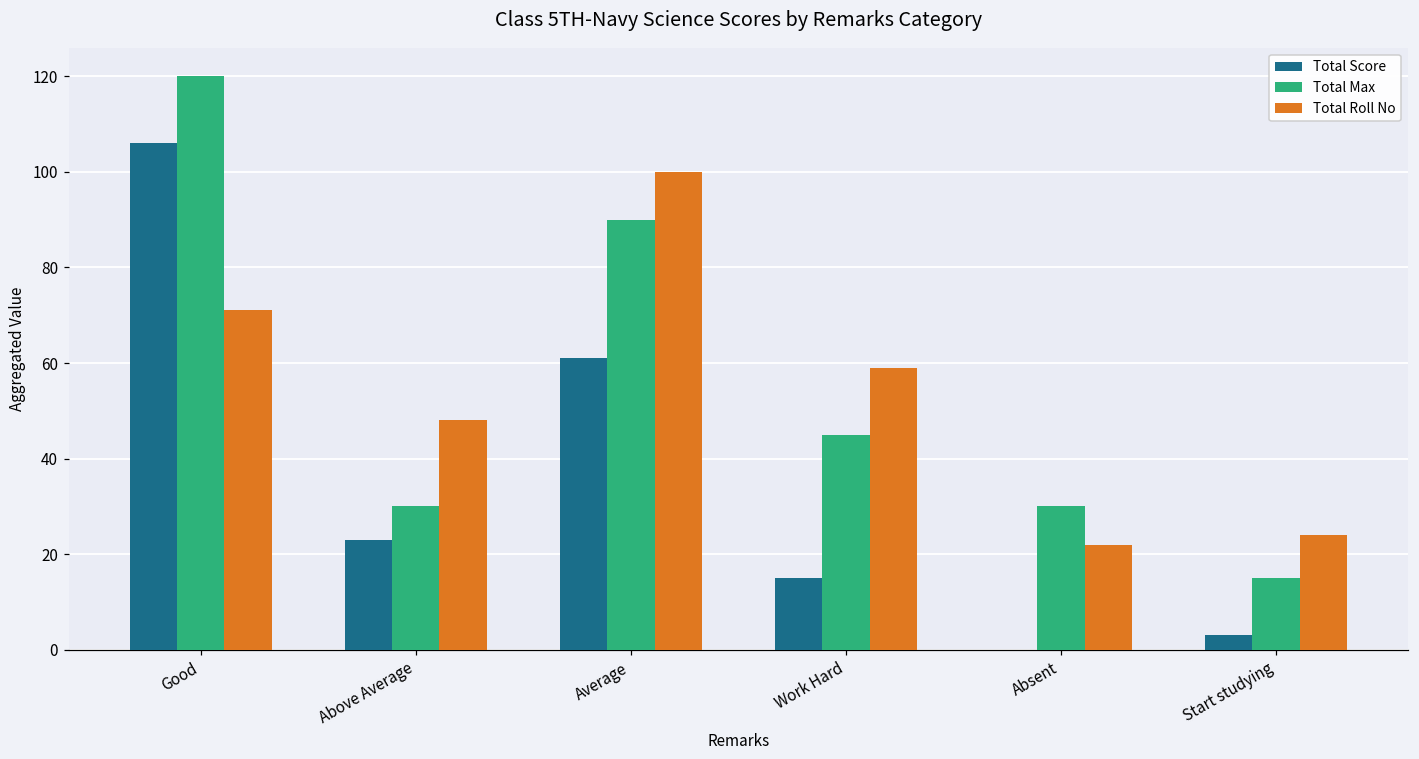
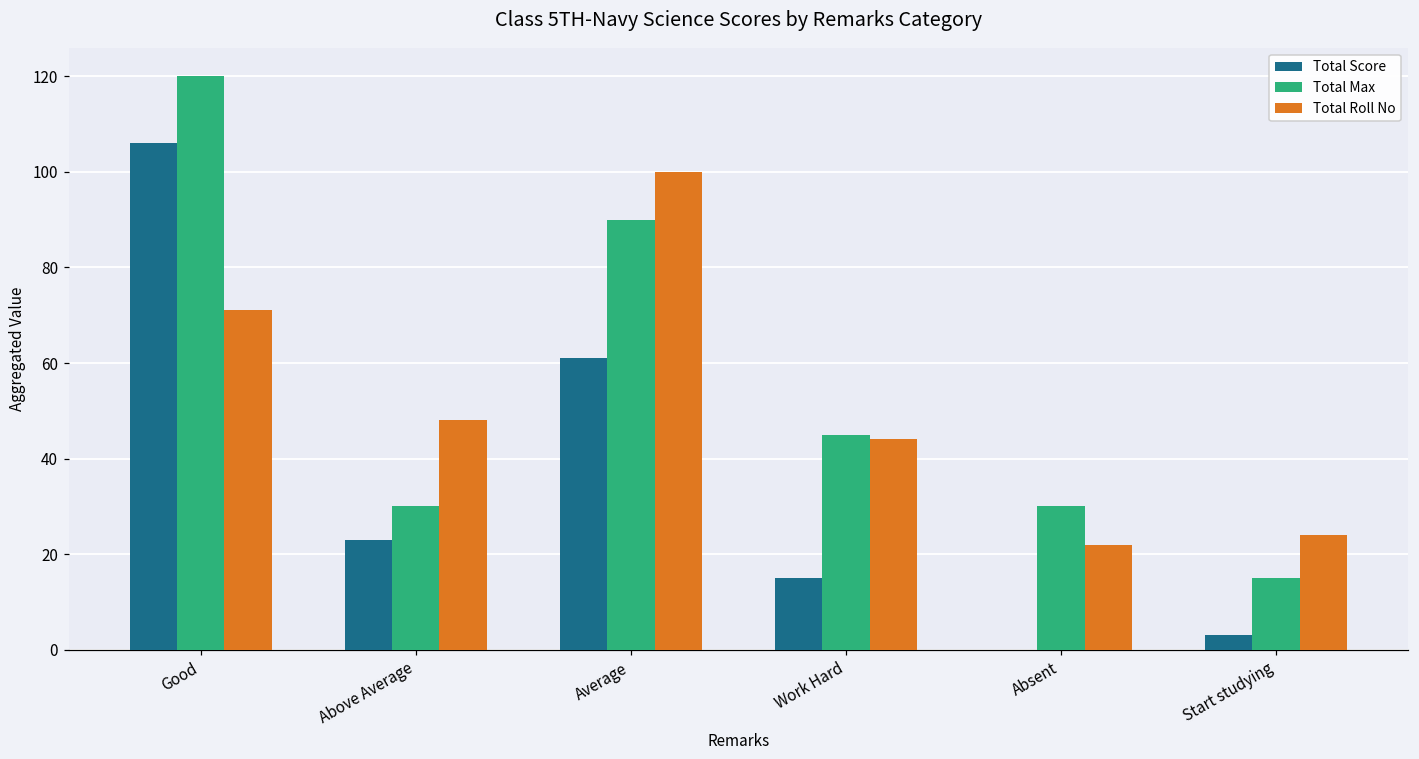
Total Roll No, Work Hard: 59 -> 44
